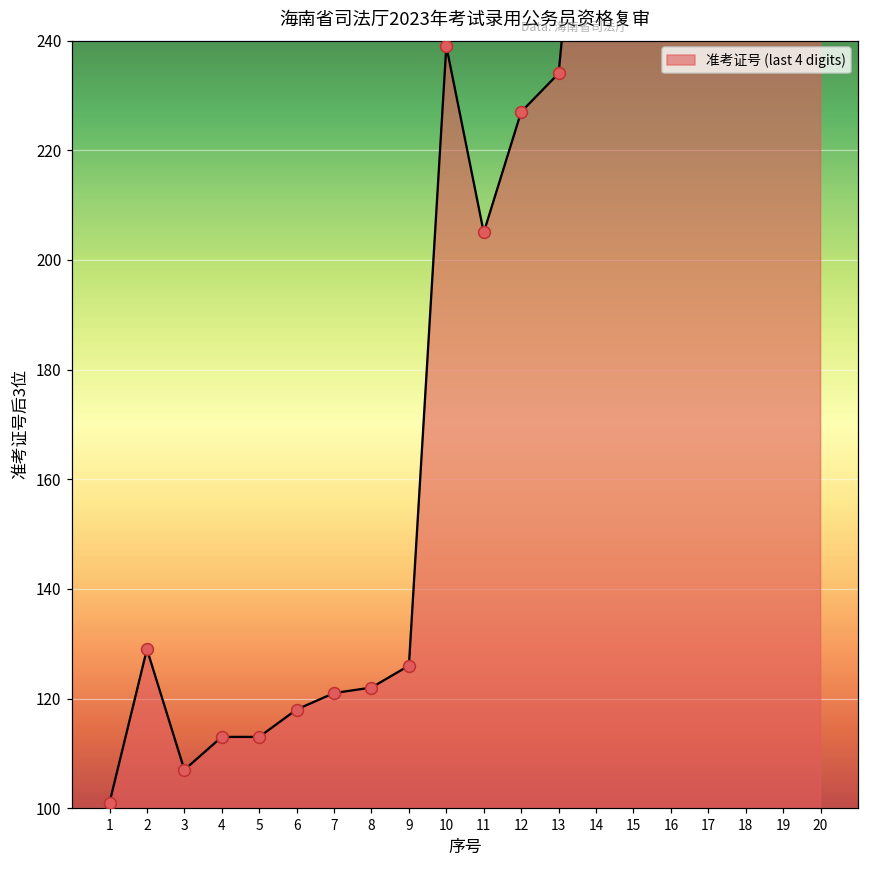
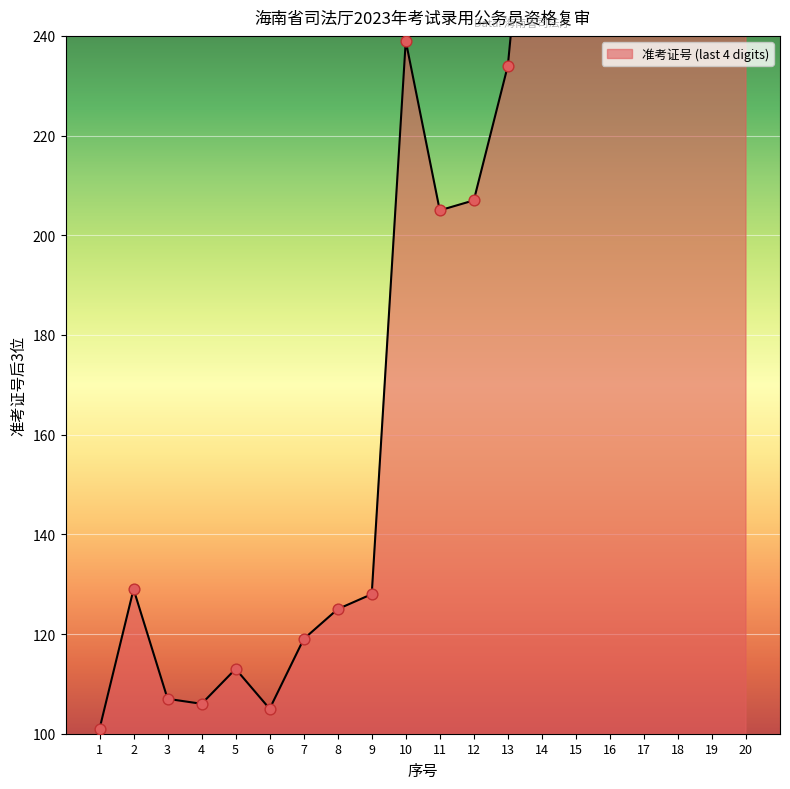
4: 113 -> 106
6: 118 -> 105
7: 121 -> 119
8: 122 -> 125
9: 126 -> 128
12: 227 -> 207
